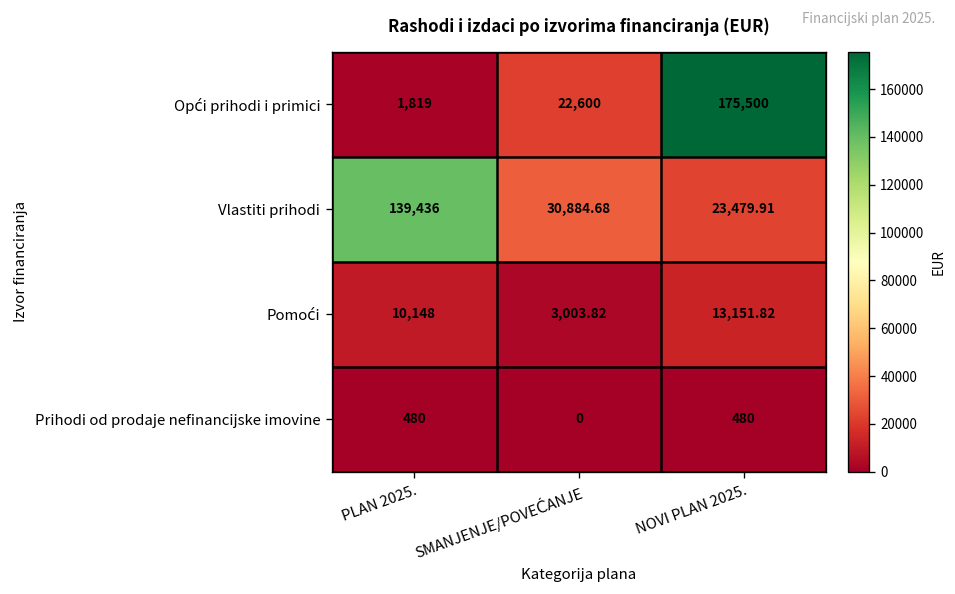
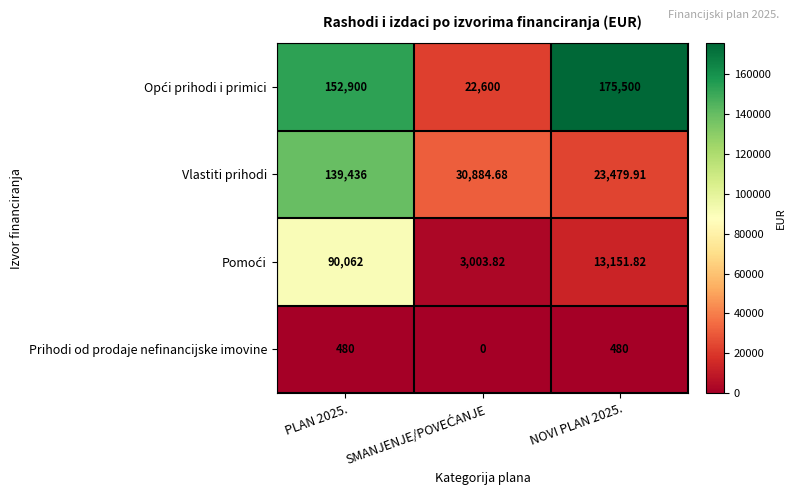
Opći prihodi i primici, PLAN 2025.: 1,819 -> 152,900
Pomoći, PLAN 2025.: 10,148 -> 90,062
